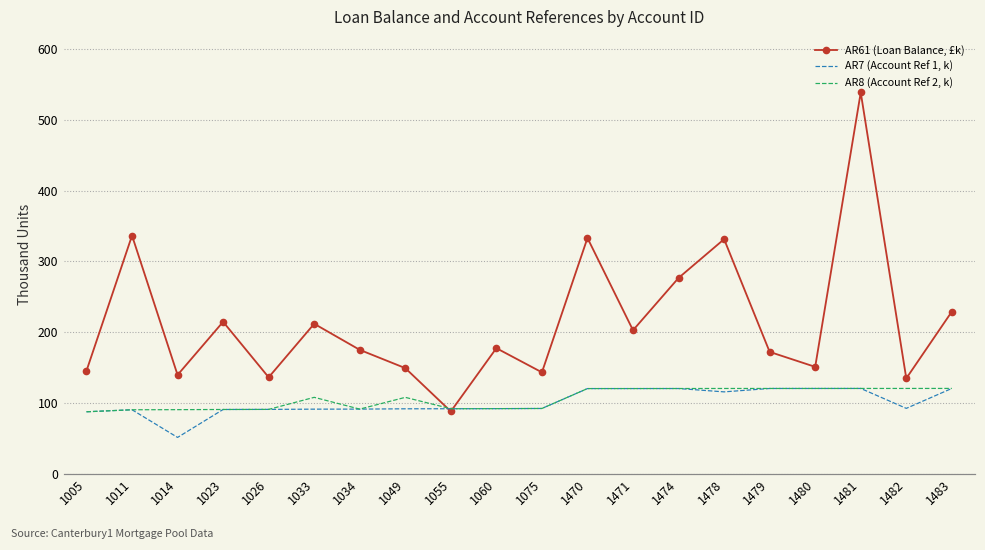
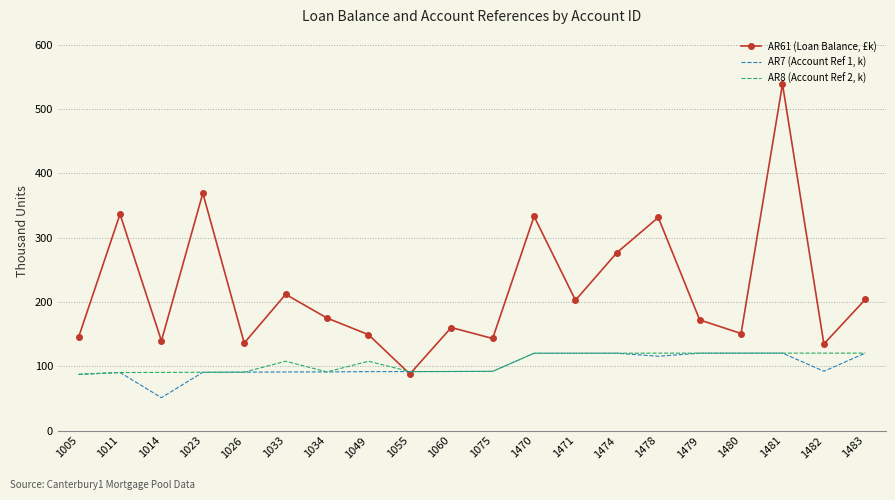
AR61 (Loan Balance, £k), 1023: 210 -> 370
AR61 (Loan Balance, £k), 1060: 180 -> 160
AR61 (Loan Balance, £k), 1483: 230 -> 200
